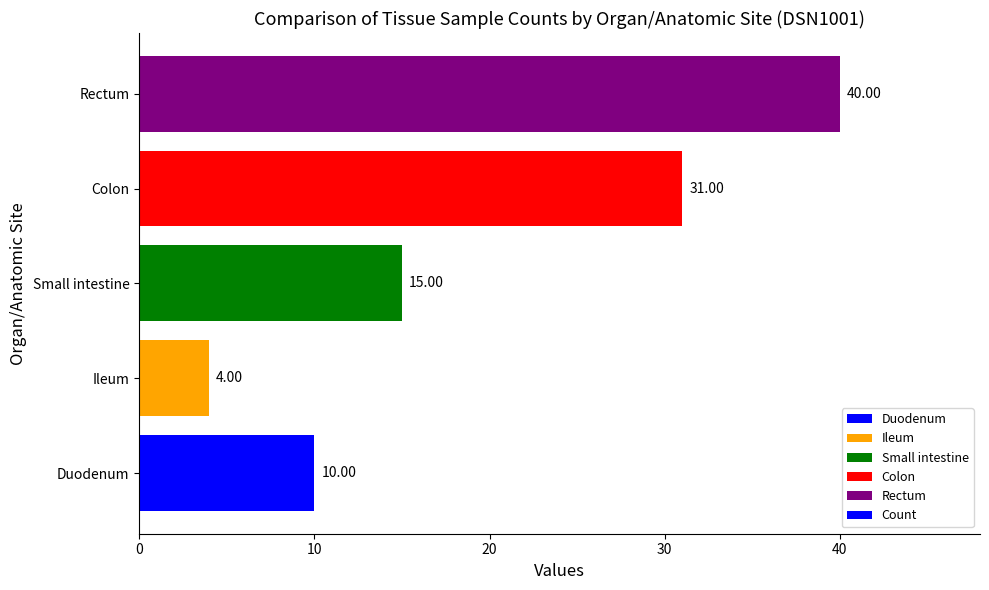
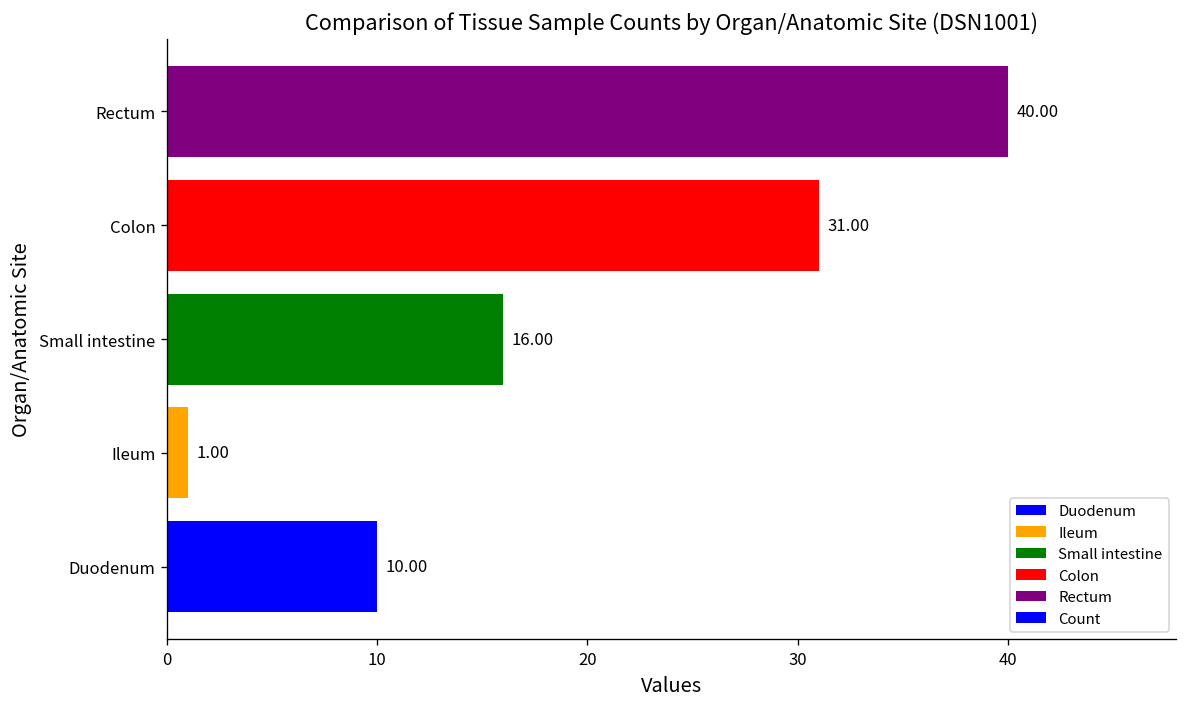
Small intestine: 15.00 -> 16.00
Ileum: 4.00 -> 1.00
